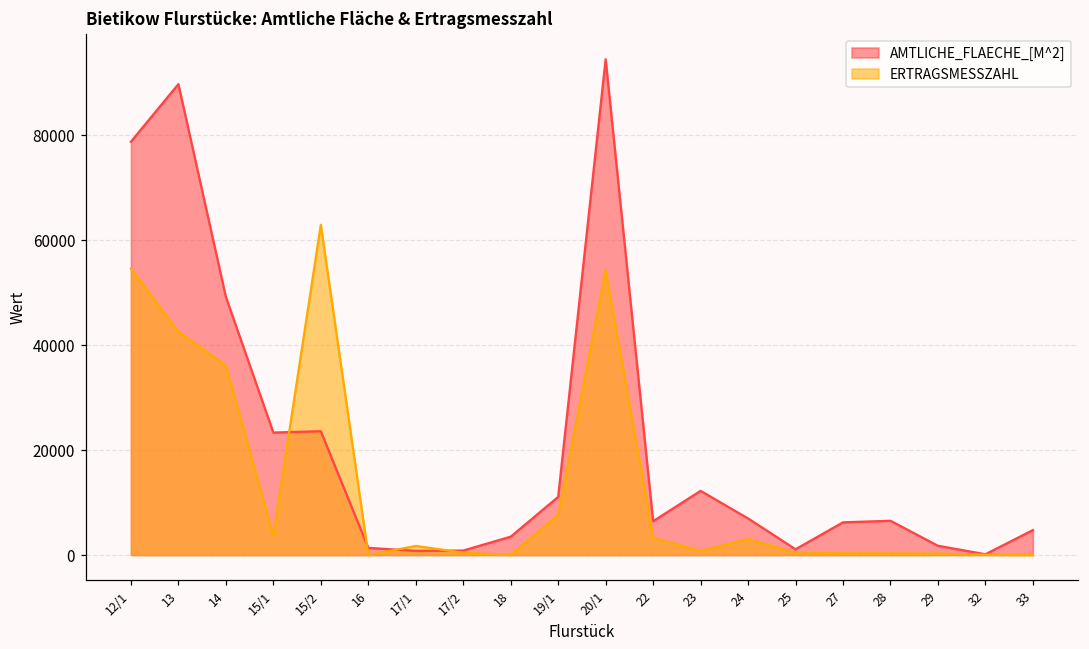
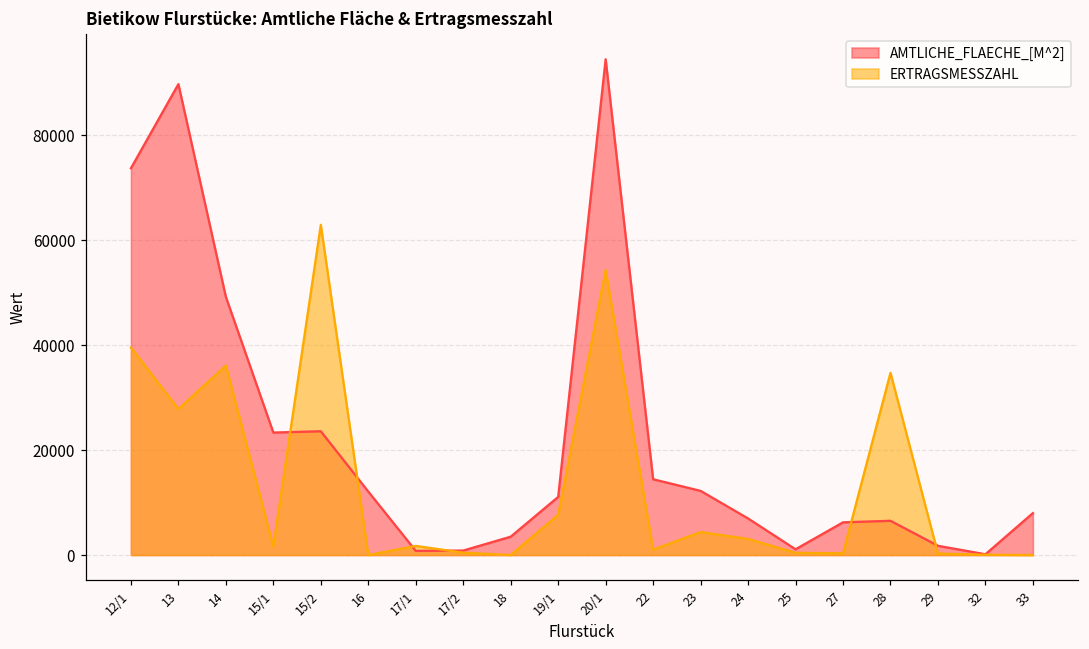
AMTLICHE_FLAECHE_[M^2], 12/1: 79000 -> 74000
ERTRAGSMESSZAHL, 12/1: 55000 -> 40000
ERTRAGSMESSZAHL, 13: 43000 -> 28000
ERTRAGSMESSZAHL, 15/1: 4000 -> 2000
AMTLICHE_FLAECHE_[M^2], 16: 1000 -> 12000
AMTLICHE_FLAECHE_[M^2], 22: 6000 -> 14000
ERTRAGSMESSZAHL, 22: 3000 -> 1000
ERTRAGSMESSZAHL, 23: 1000 -> 4000
ERTRAGSMESSZAHL, 28: 0 -> 35000
AMTLICHE_FLAECHE_[M^2], 33: 5000 -> 8000
